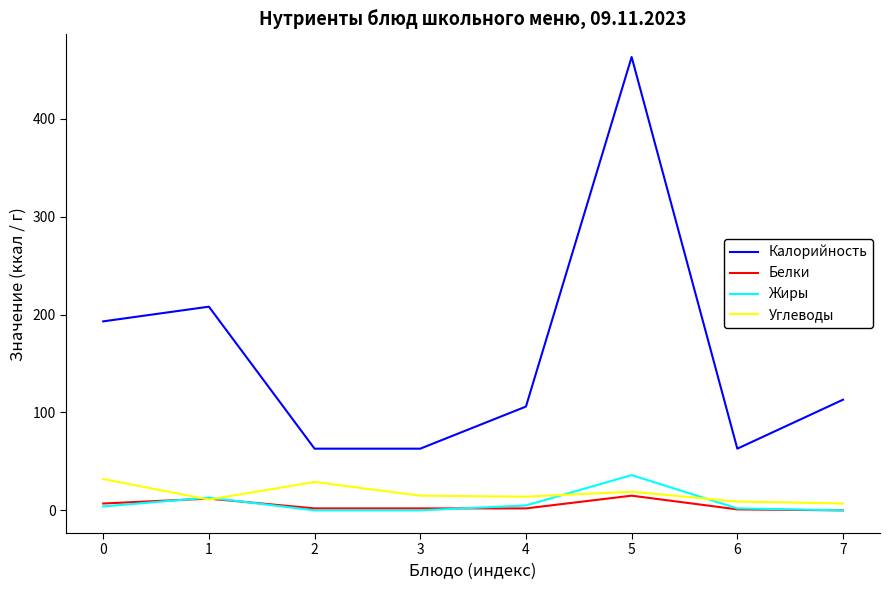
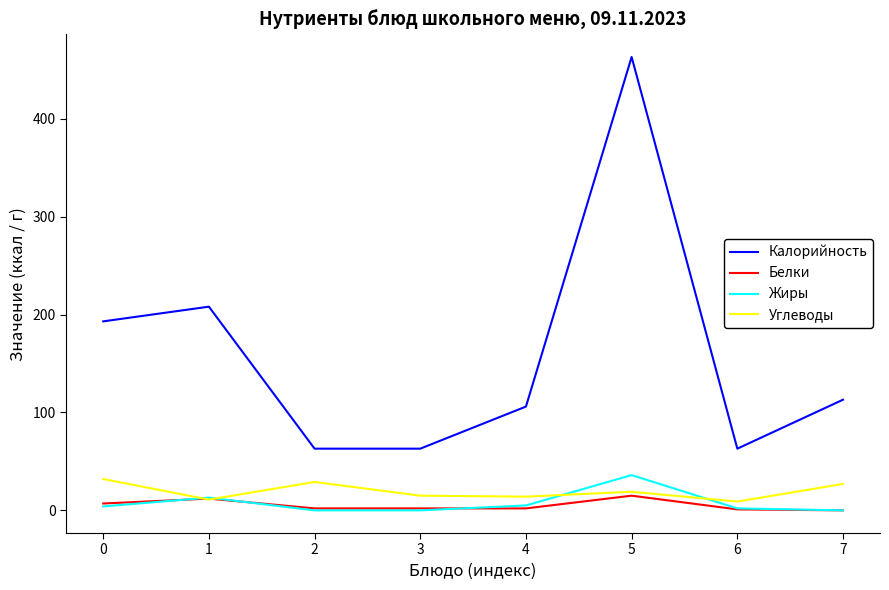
Углеводы, 7: 10 -> 30
